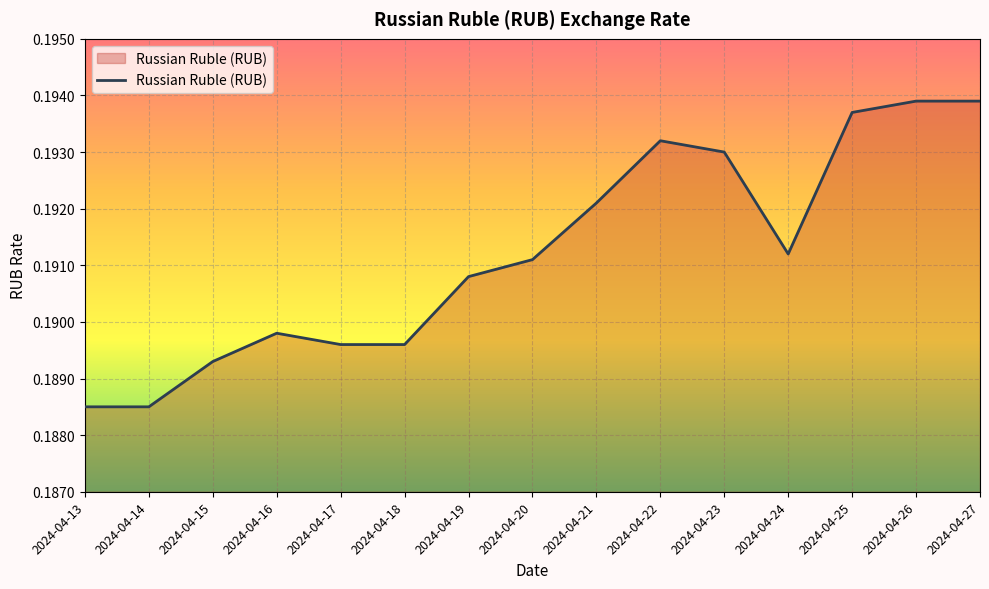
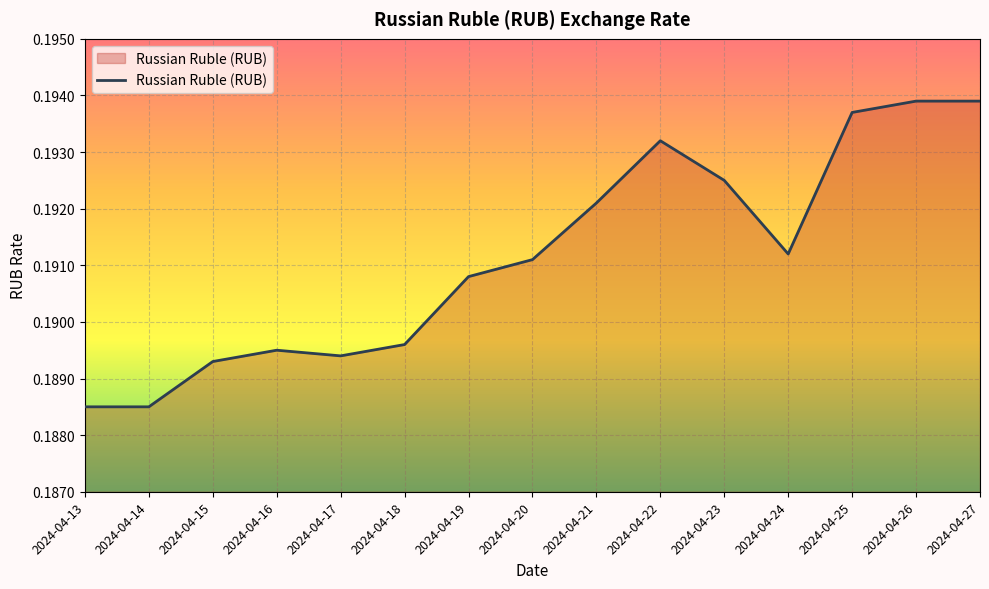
2024-04-16: 0.1898 -> 0.1895
2024-04-17: 0.1896 -> 0.1894
2024-04-23: 0.1930 -> 0.1925
